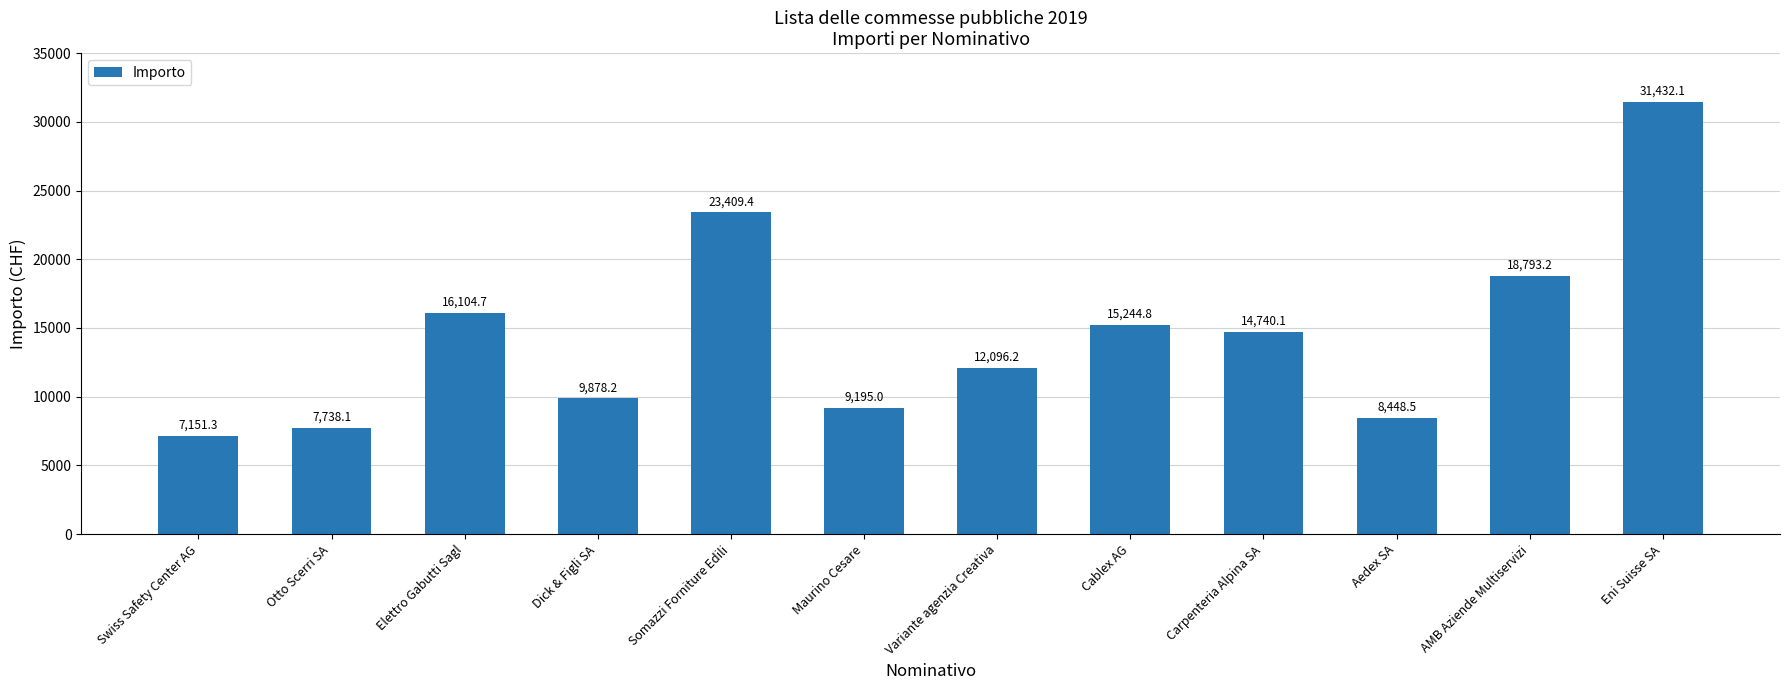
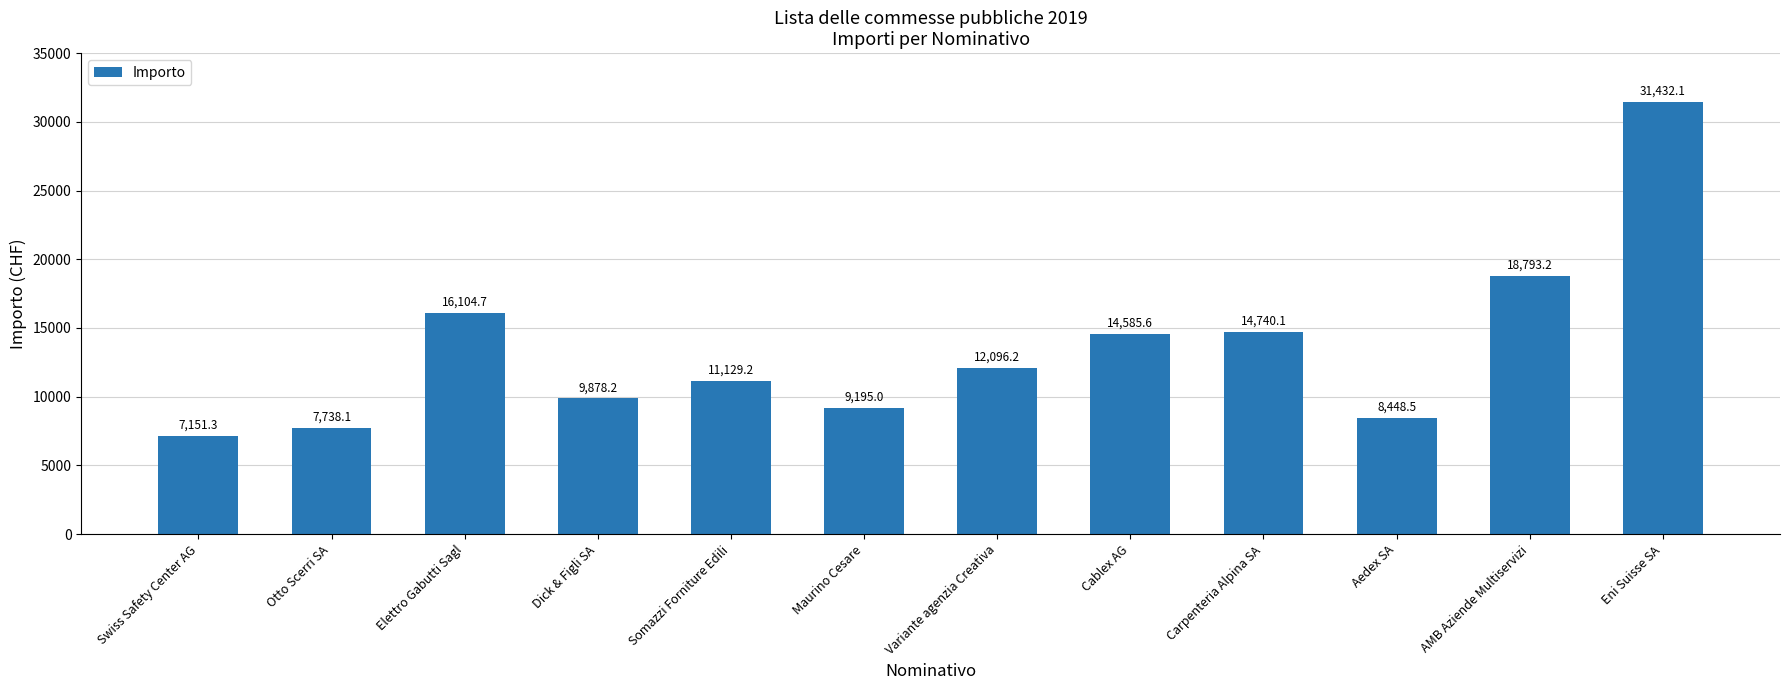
Somazzi Forniture Edili: 23,409.4 -> 11,129.2
Cablex AG: 15,244.8 -> 14,585.6
